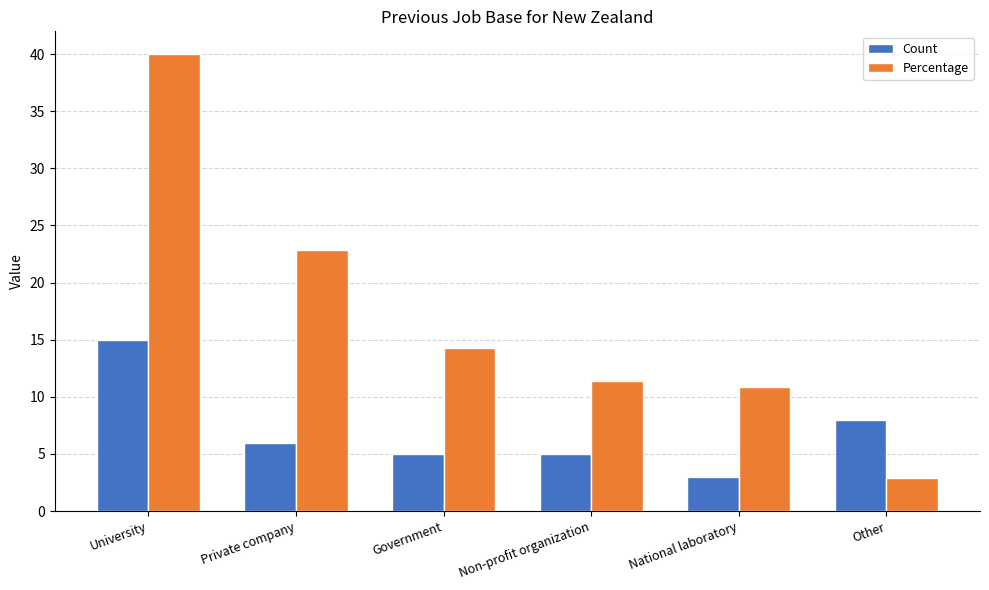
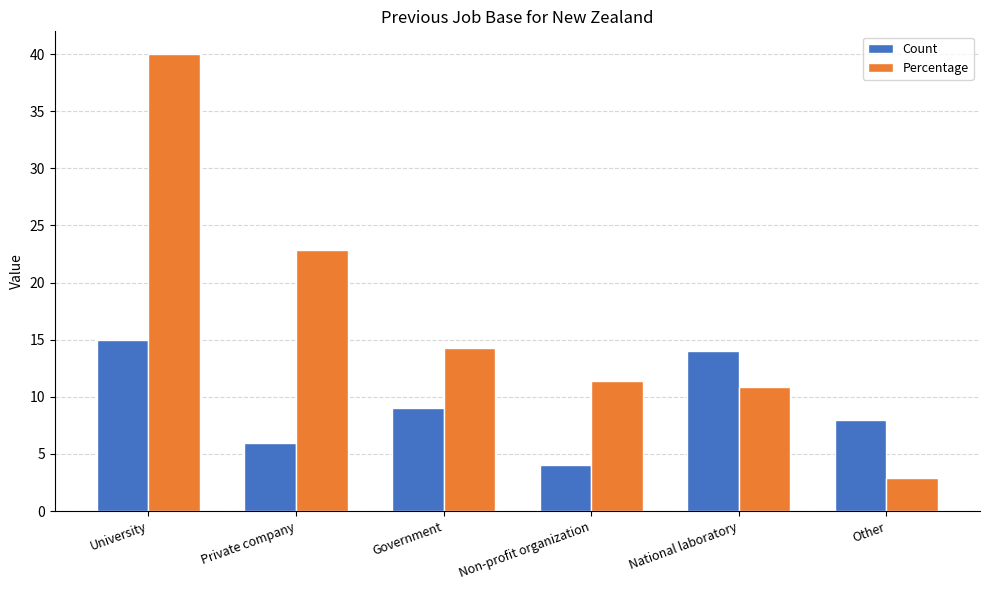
Count, Government: 5 -> 9
Count, Non-profit organization: 5 -> 4
Count, National laboratory: 3 -> 14
